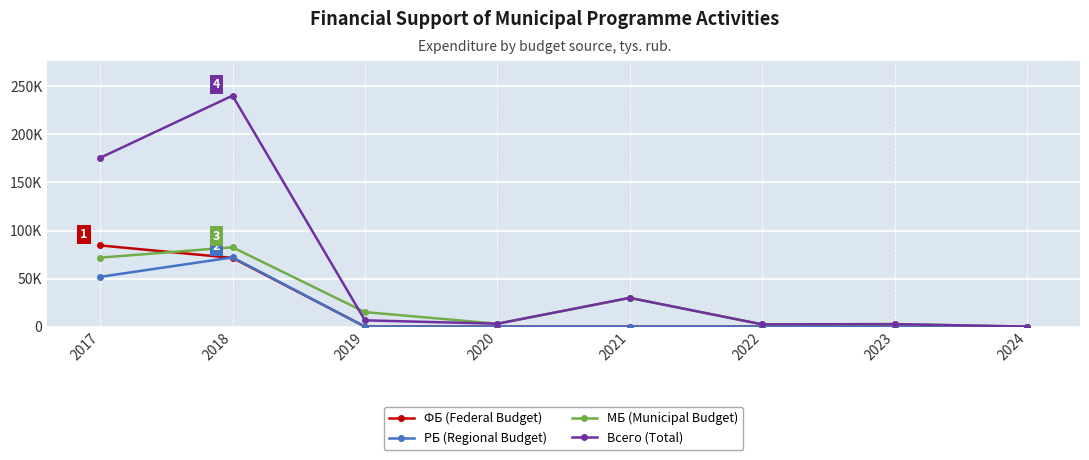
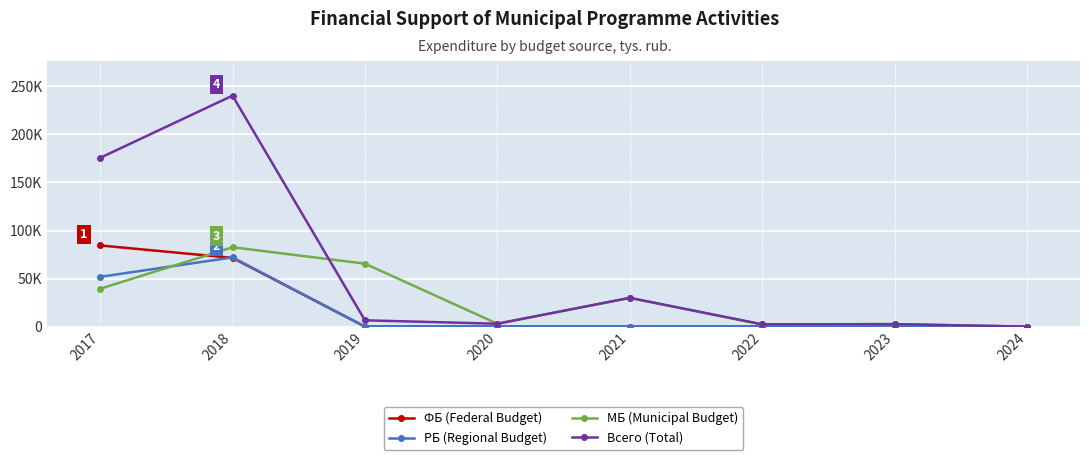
МБ (Municipal Budget), 2017: 70000 -> 40000
МБ (Municipal Budget), 2019: 20000 -> 70000
